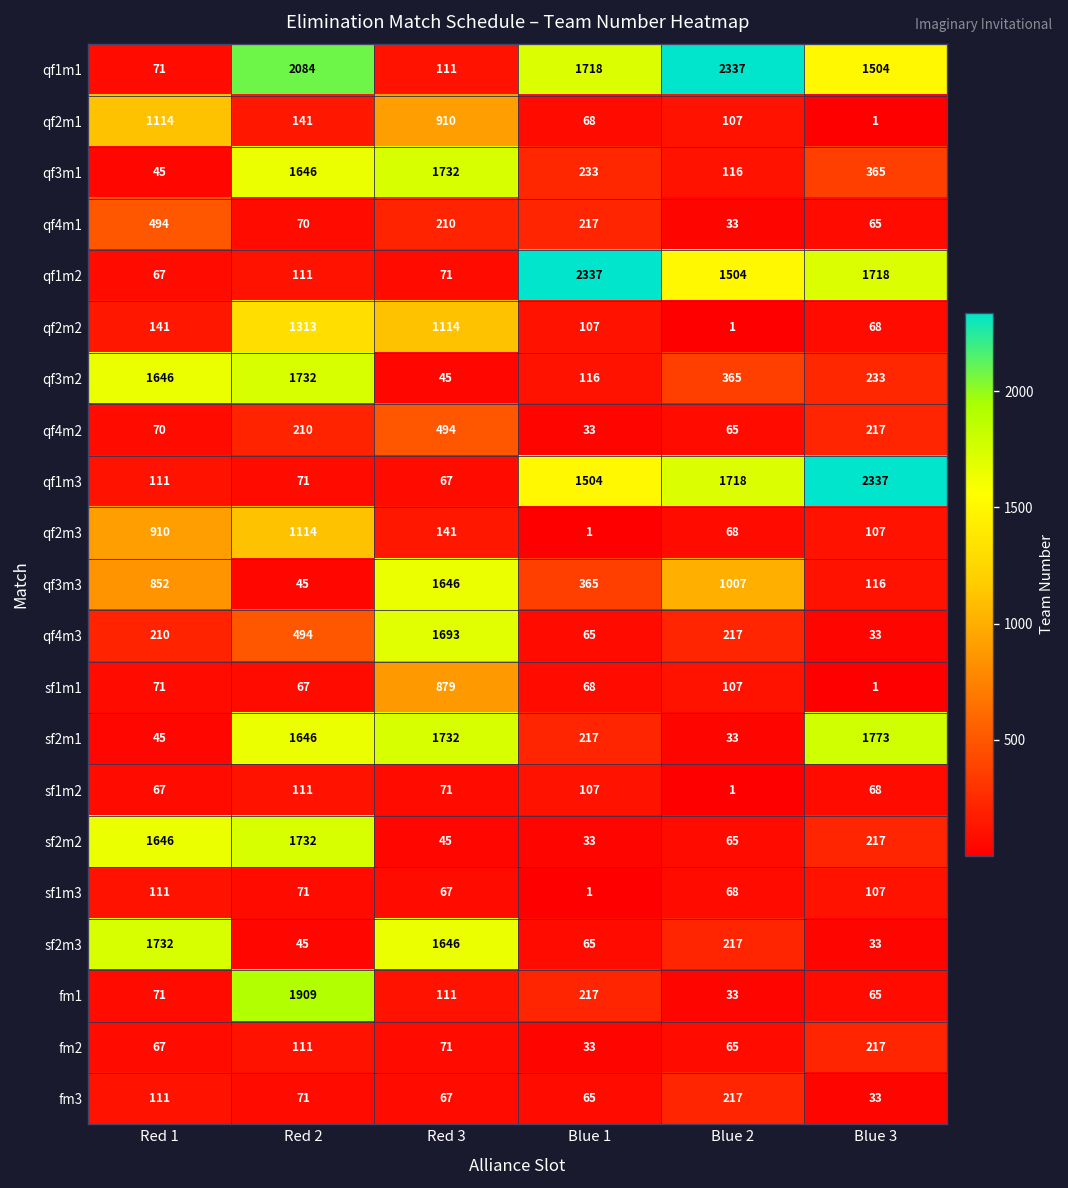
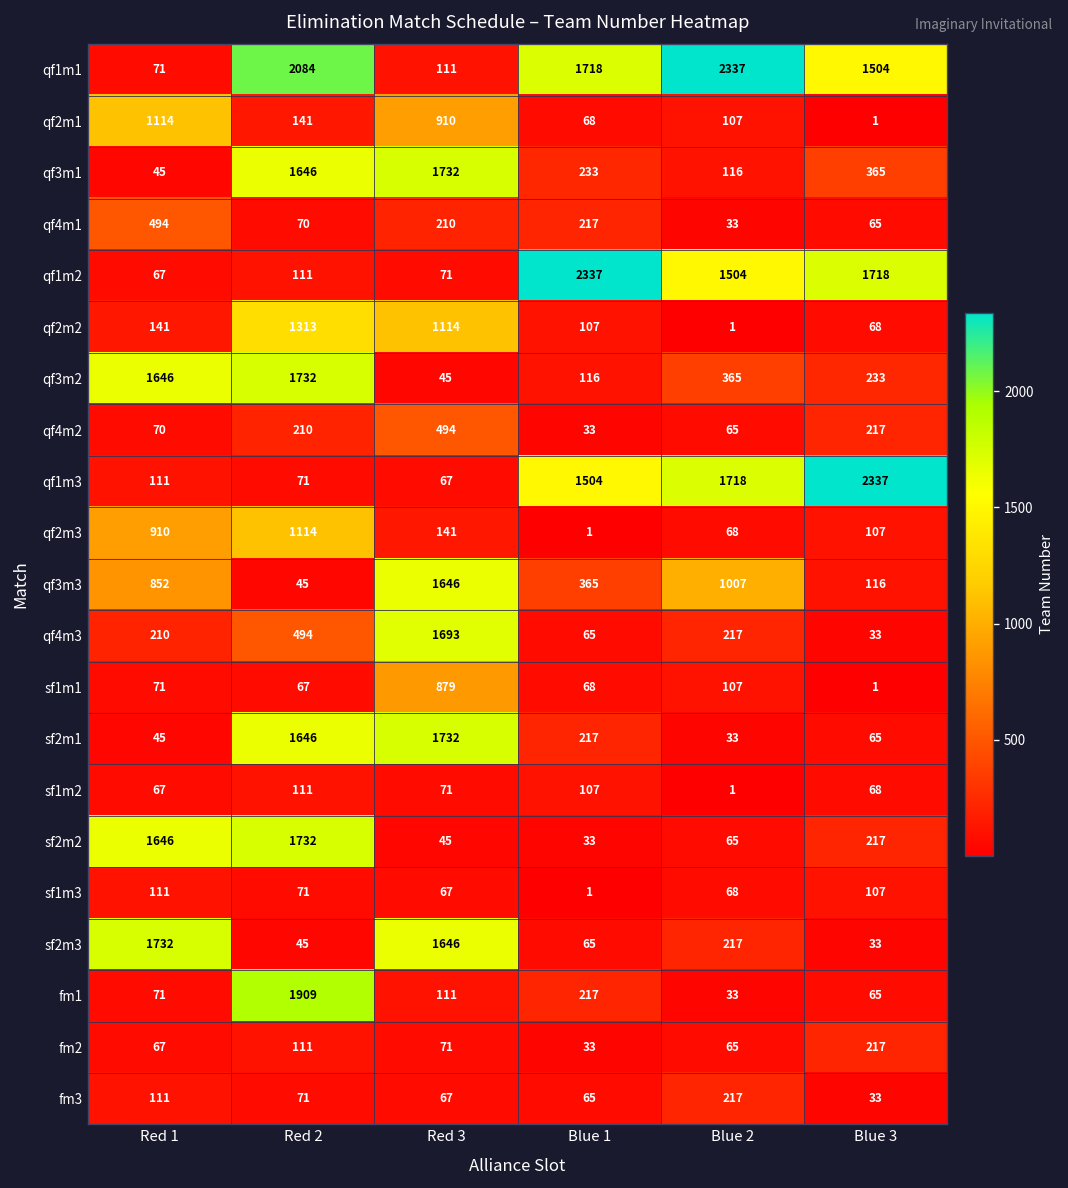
sf2m1, Blue 3: 1773 -> 65
